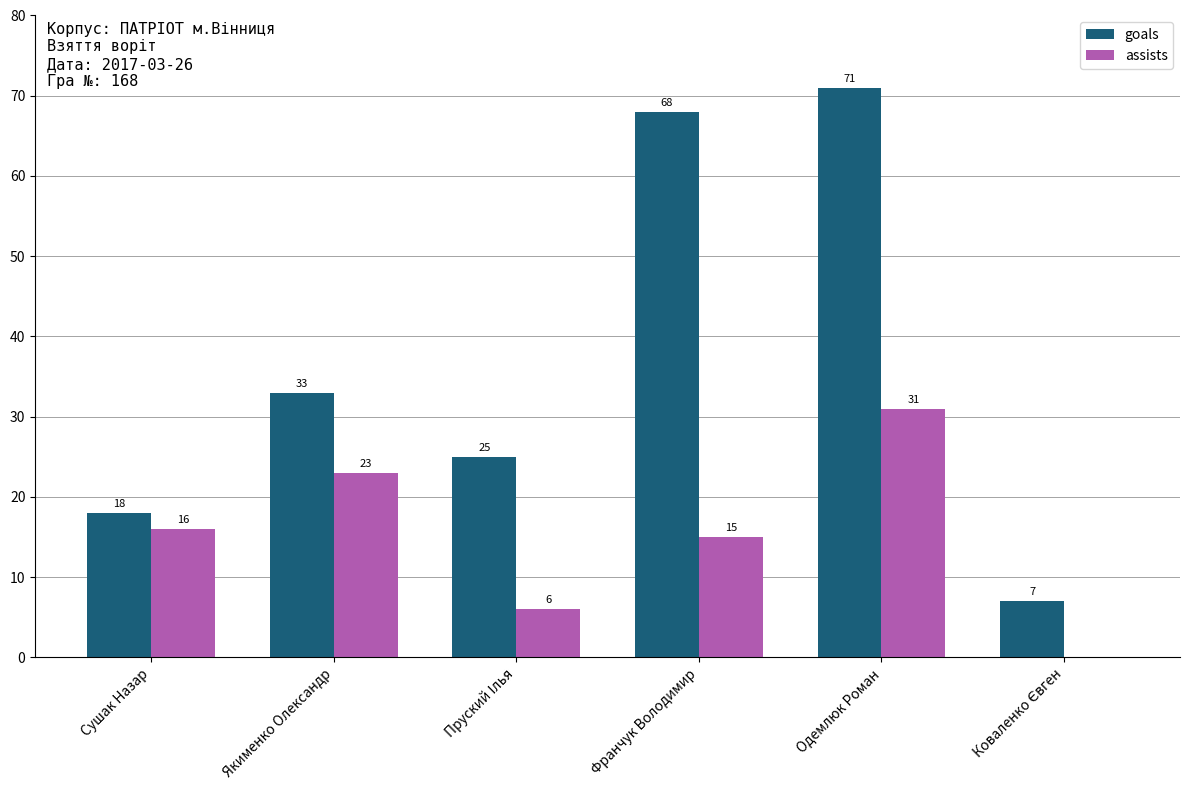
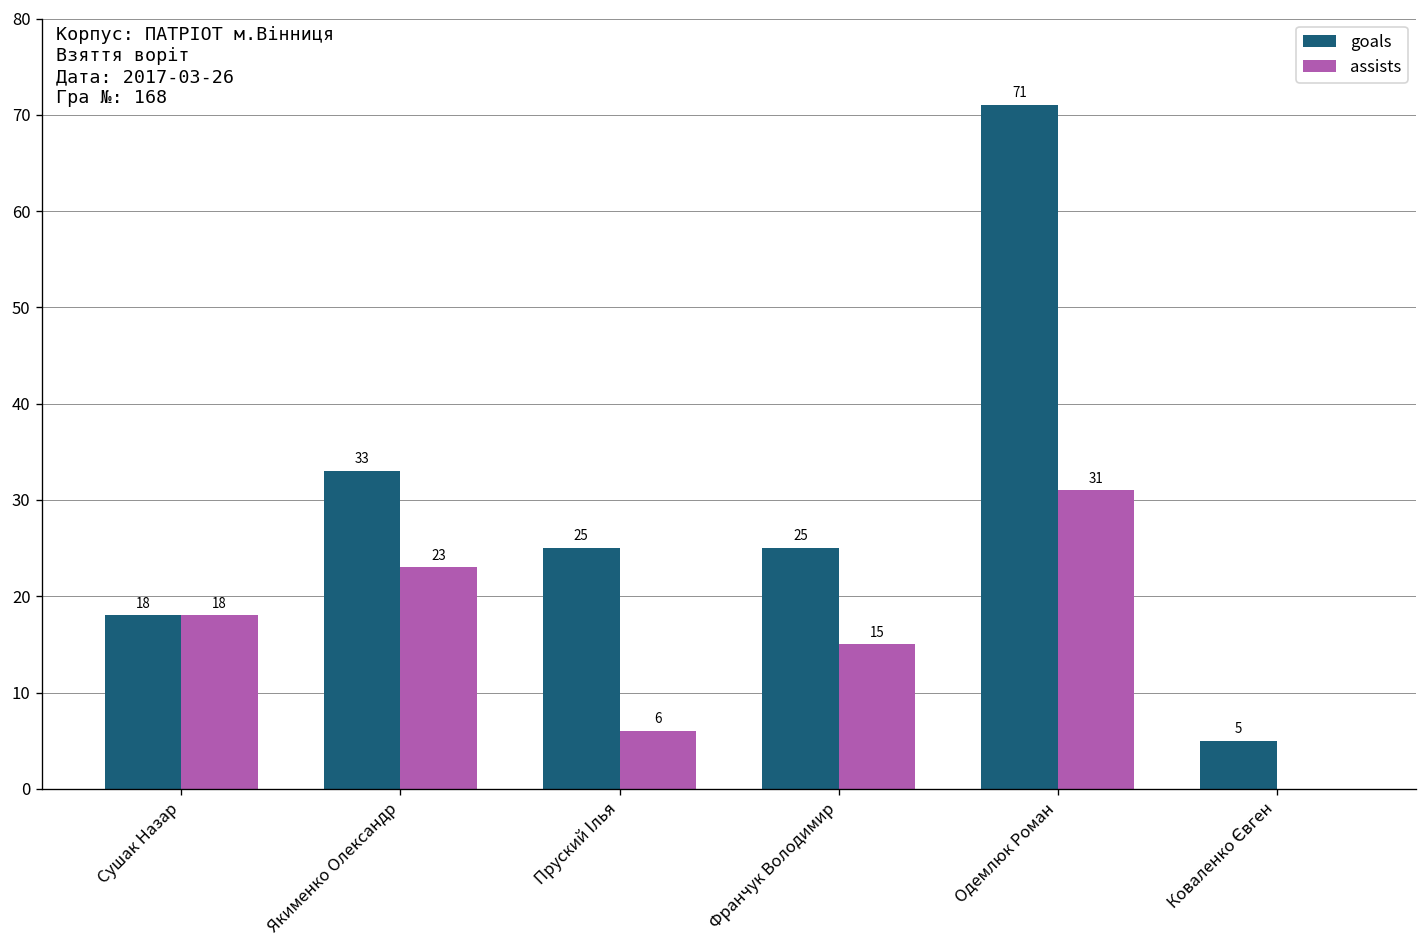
assists, Сушак Назар: 16 -> 18
goals, Франчук Володимир: 68 -> 25
goals, Коваленко Євген: 7 -> 5
